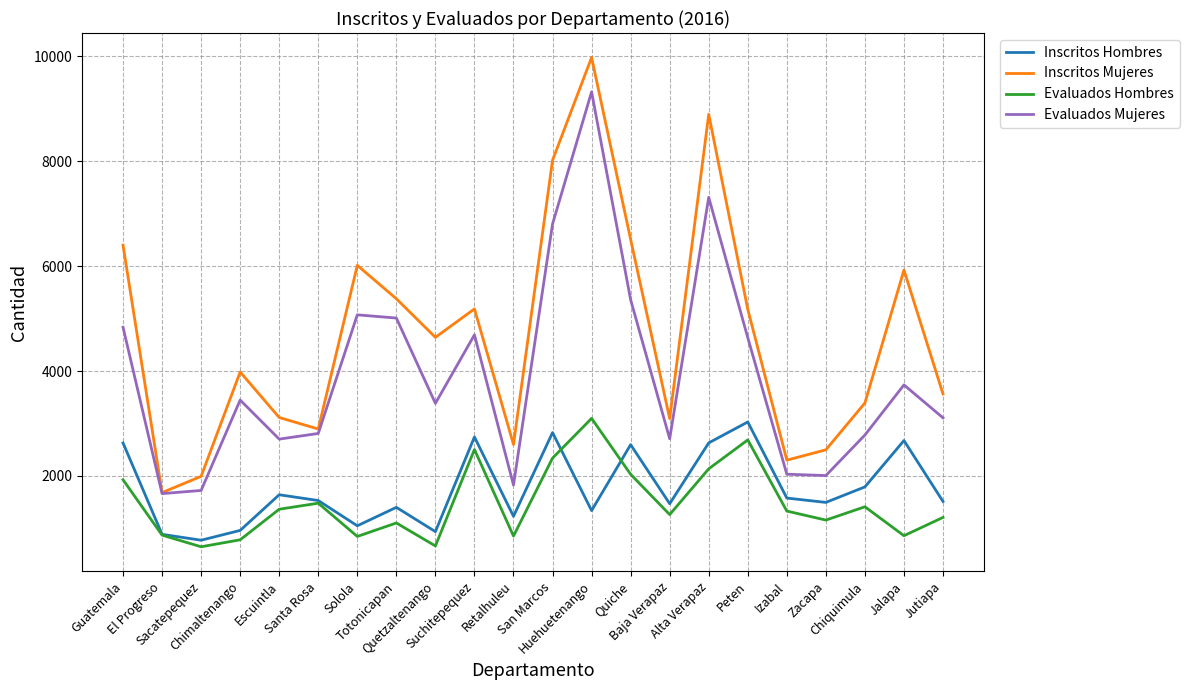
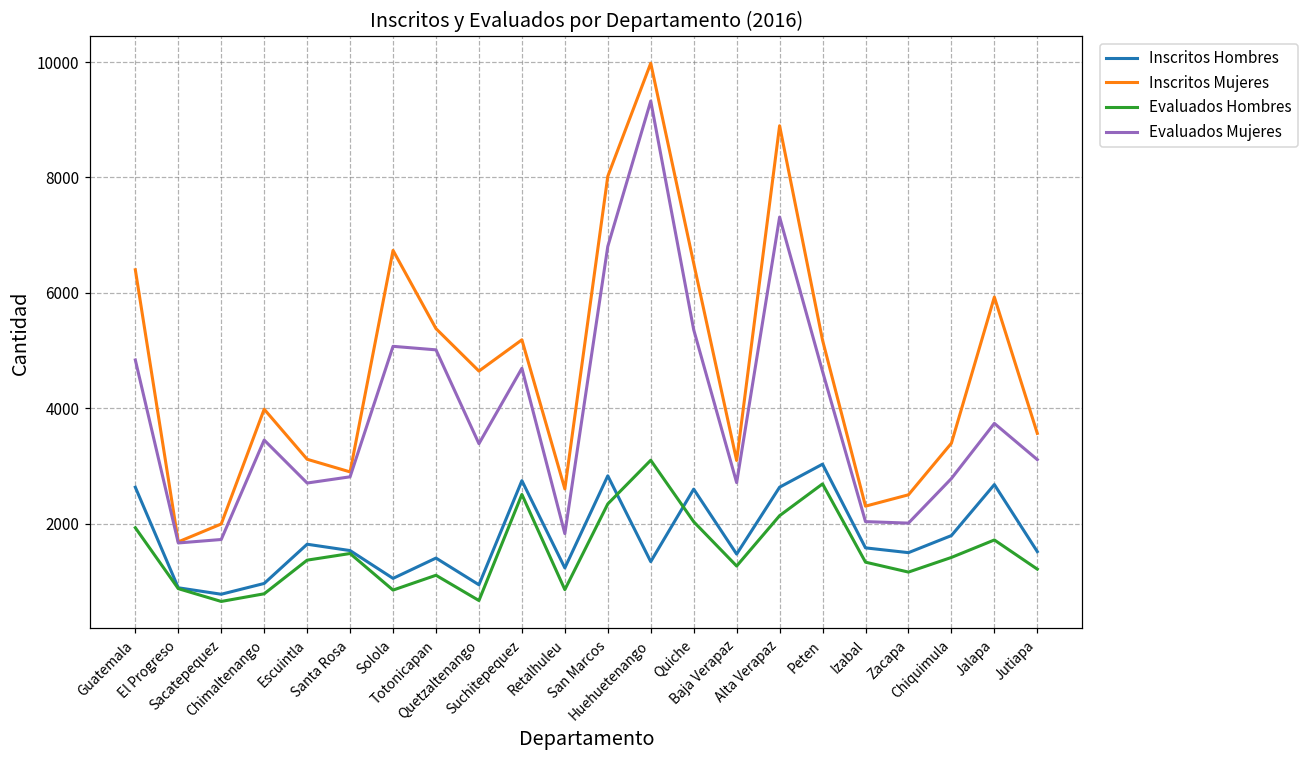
Inscritos Mujeres, Solola: 6000 -> 6700
Evaluados Hombres, Jalapa: 900 -> 1700
